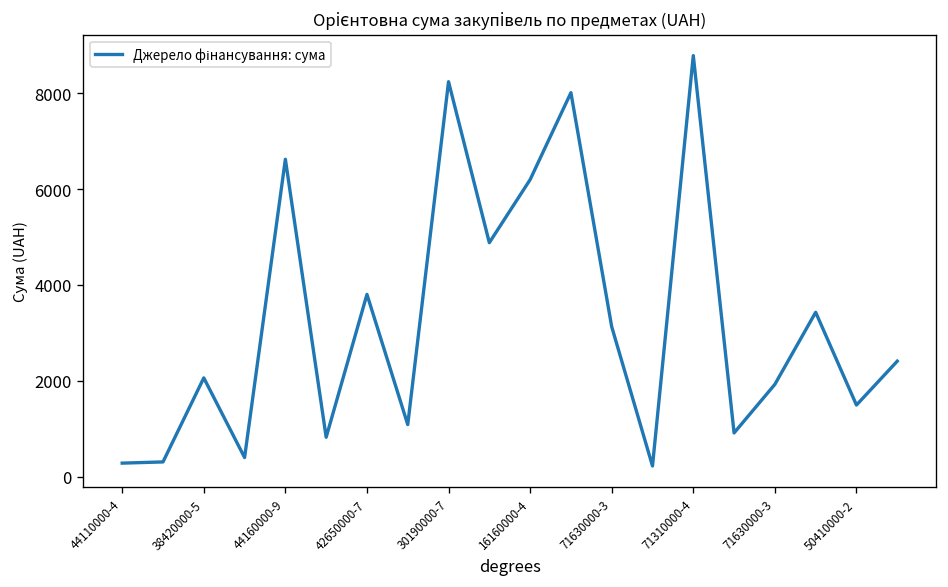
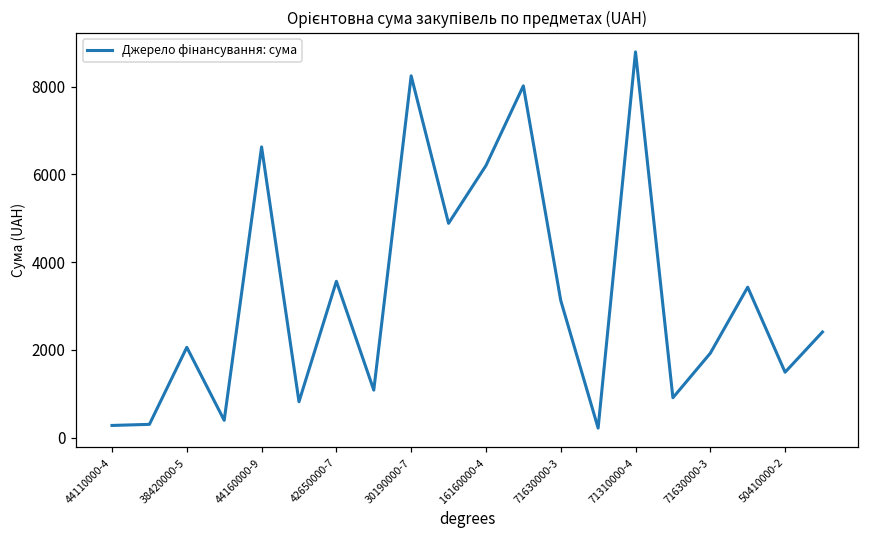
42650000-7: 3800 -> 3600
